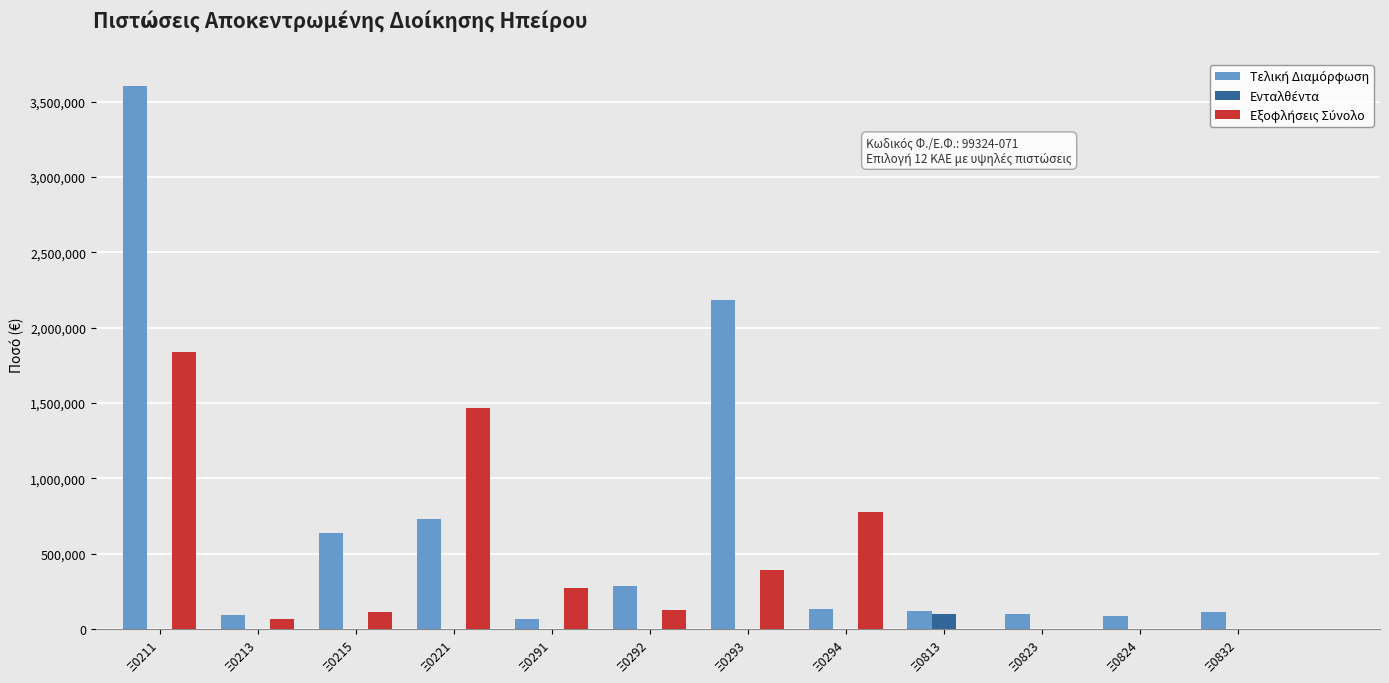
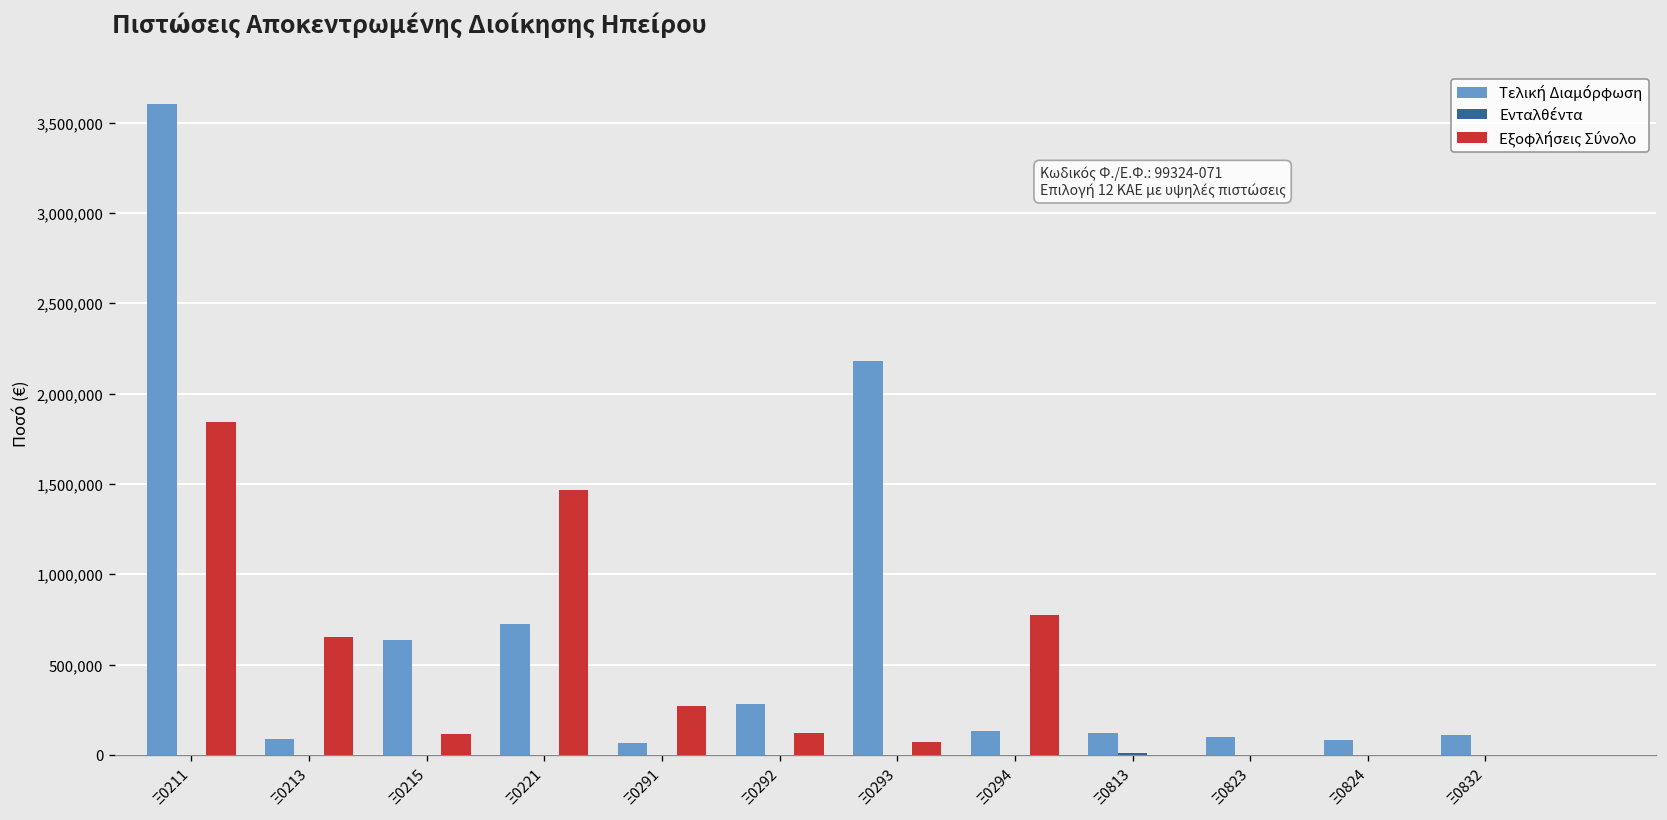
Εξοφλήσεις Σύνολο, Ξ0213: 70,000 -> 650,000
Εξοφλήσεις Σύνολο, Ξ0293: 390,000 -> 70,000
Ενταλθέντα, Ξ0813: 100,000 -> 10,000
